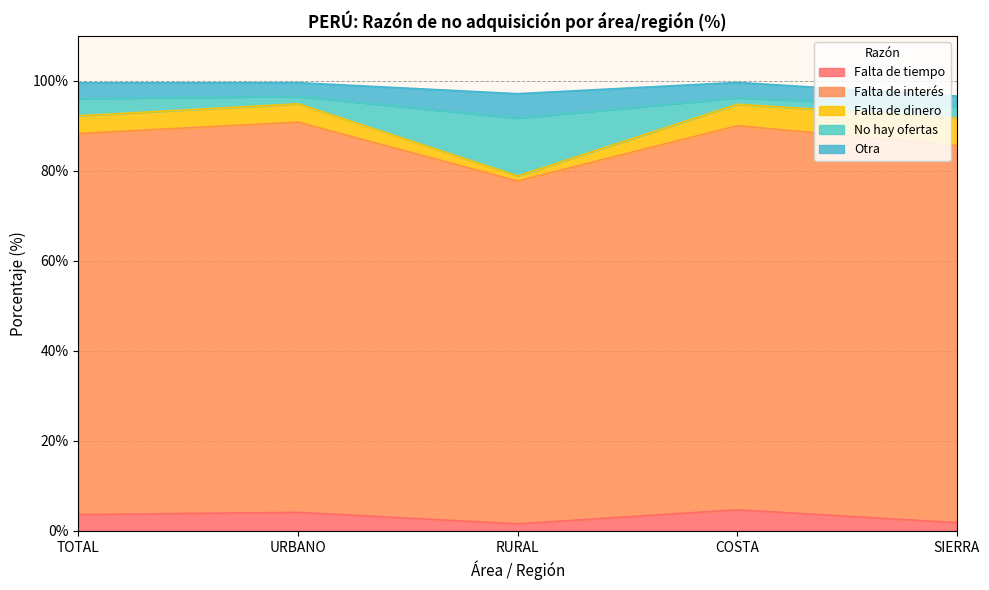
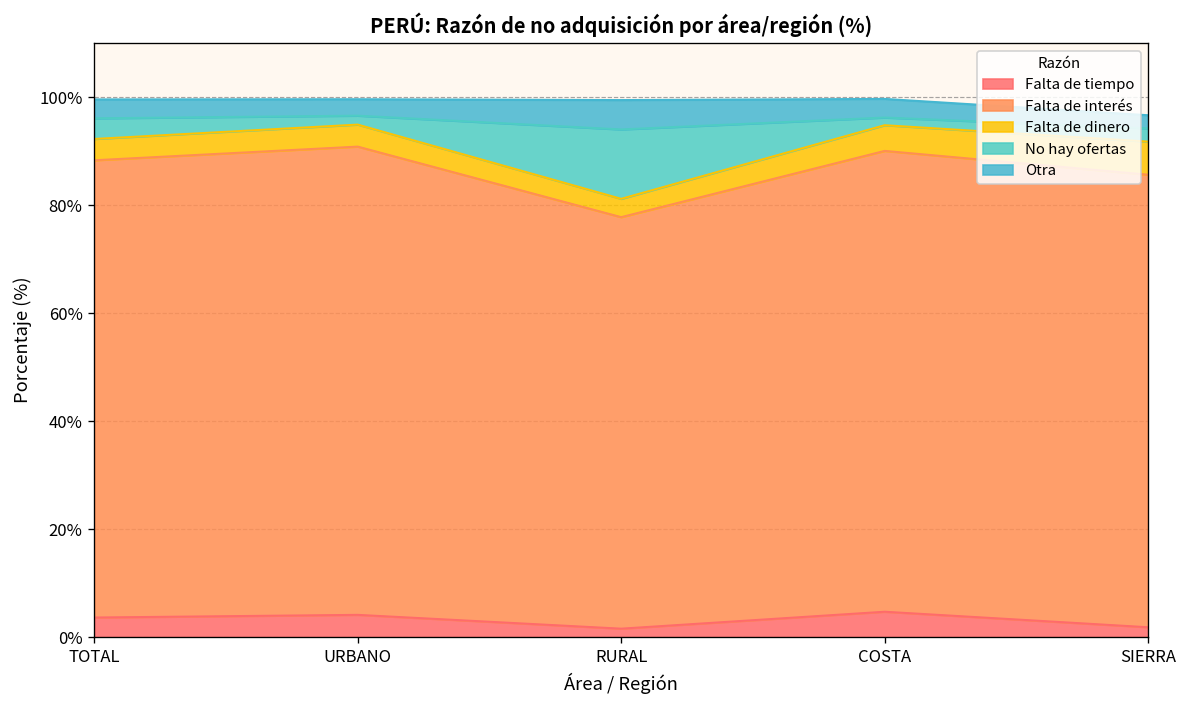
Falta de dinero, RURAL: 1% -> 3%
